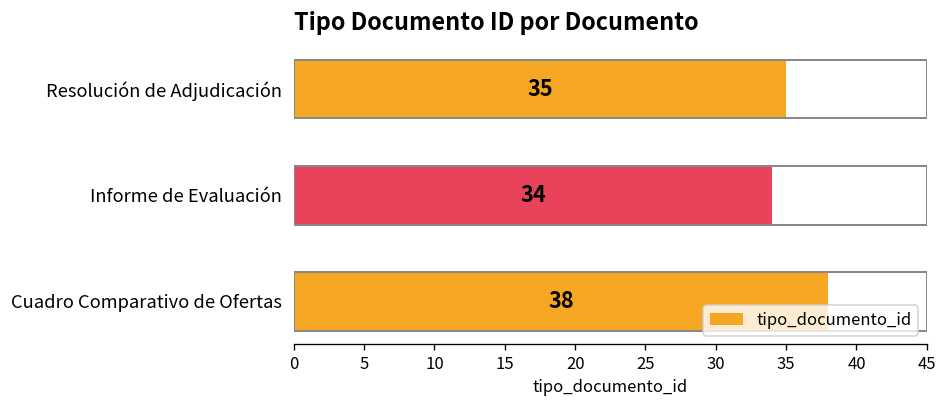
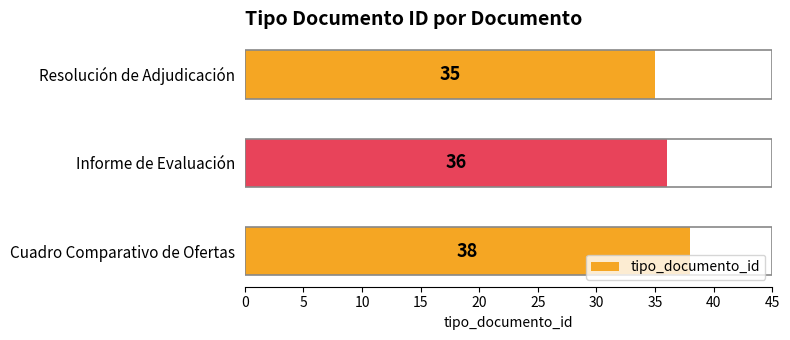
Informe de Evaluación: 34 -> 36
